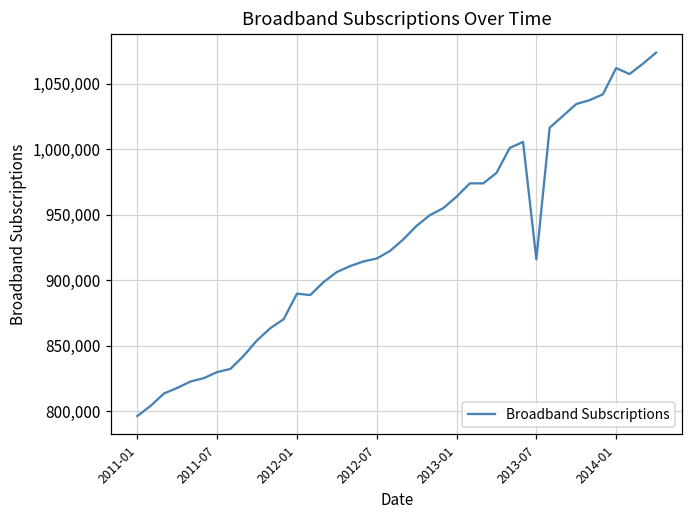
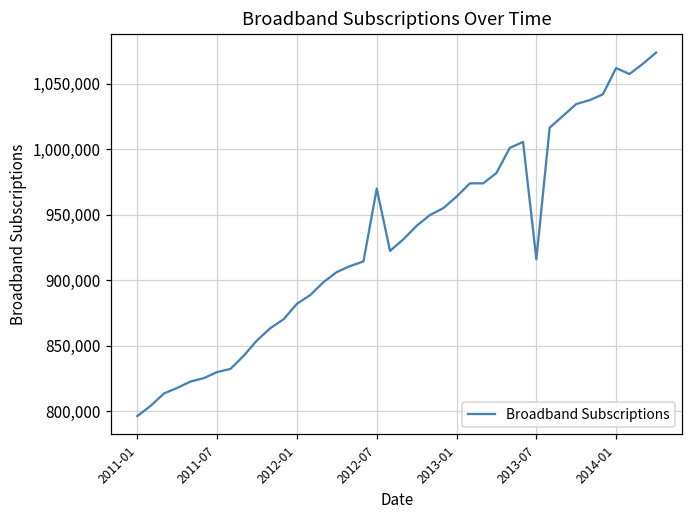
2012-01: 890,000 -> 882,000
2012-07: 917,000 -> 970,000
